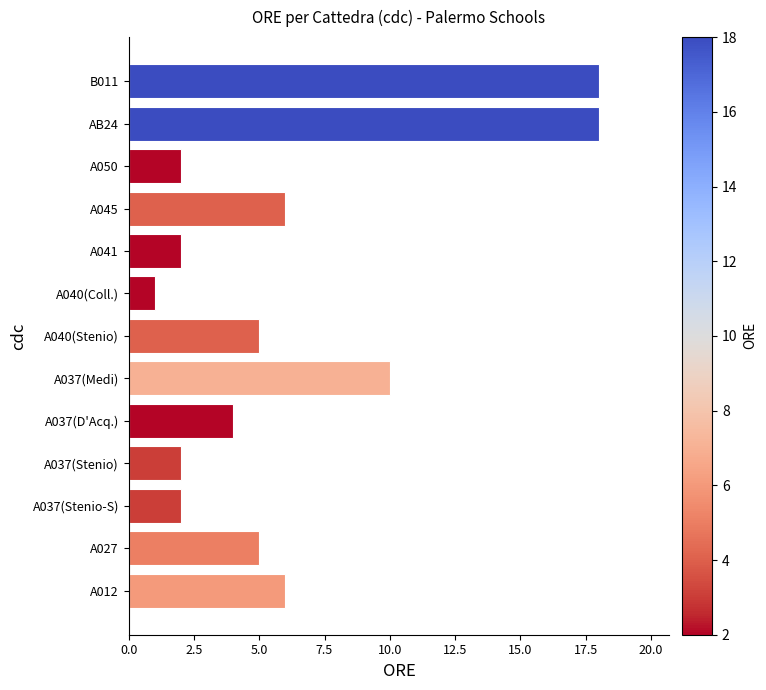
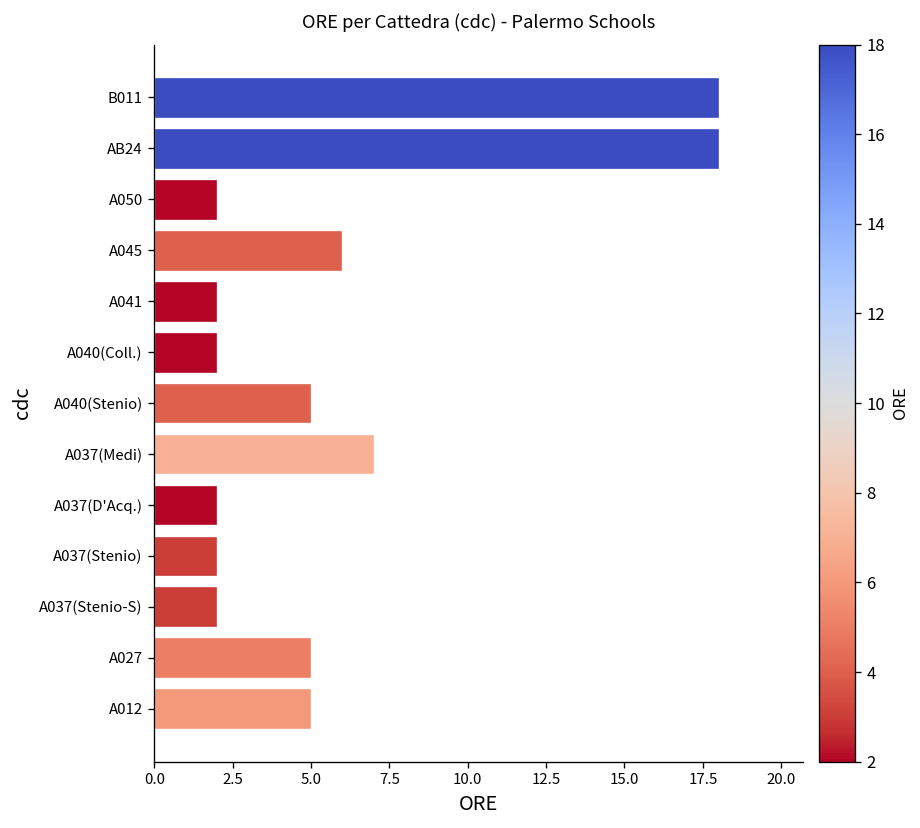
A040(Coll.): 1 -> 2
A037(Medi): 10 -> 7
A037(D'Acq.): 4 -> 2
A012: 6 -> 5
